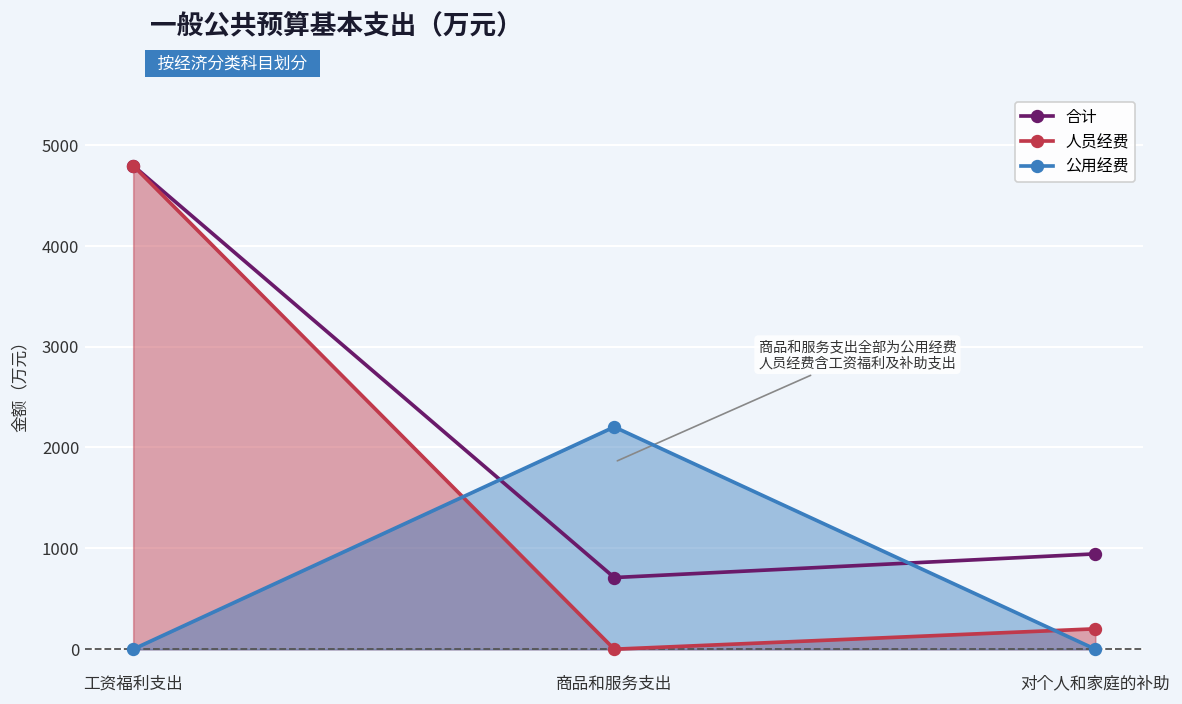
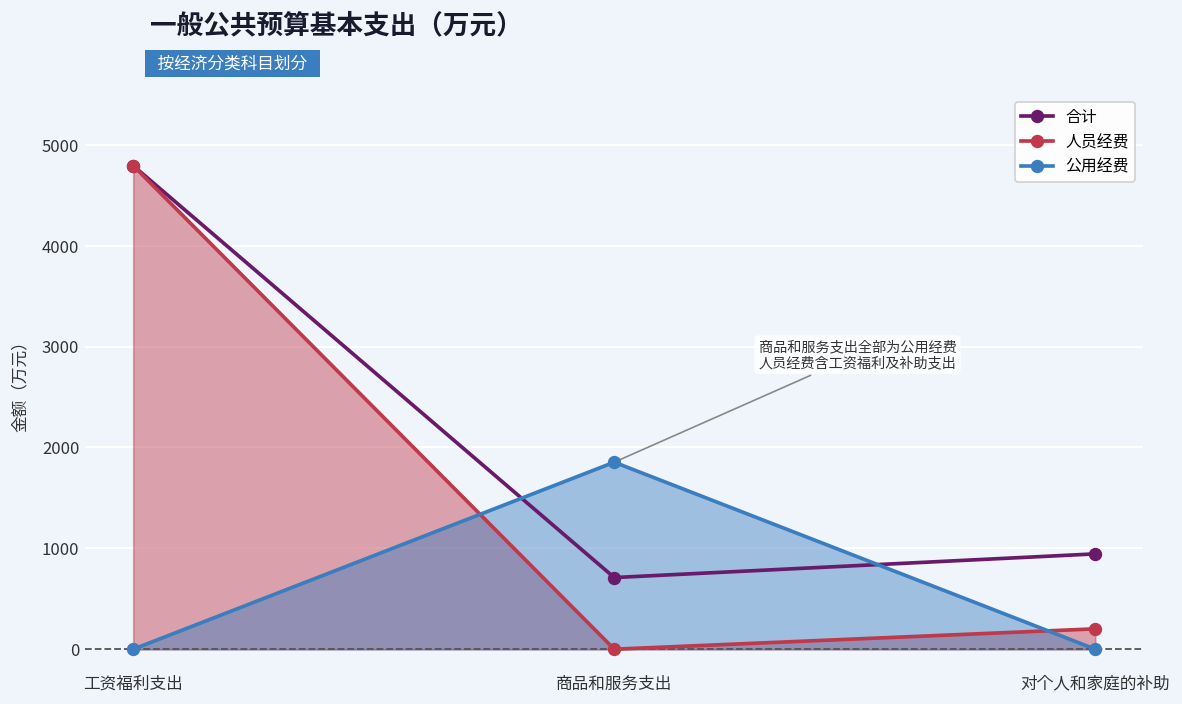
公用经费, 商品和服务支出: 2200 -> 1900
